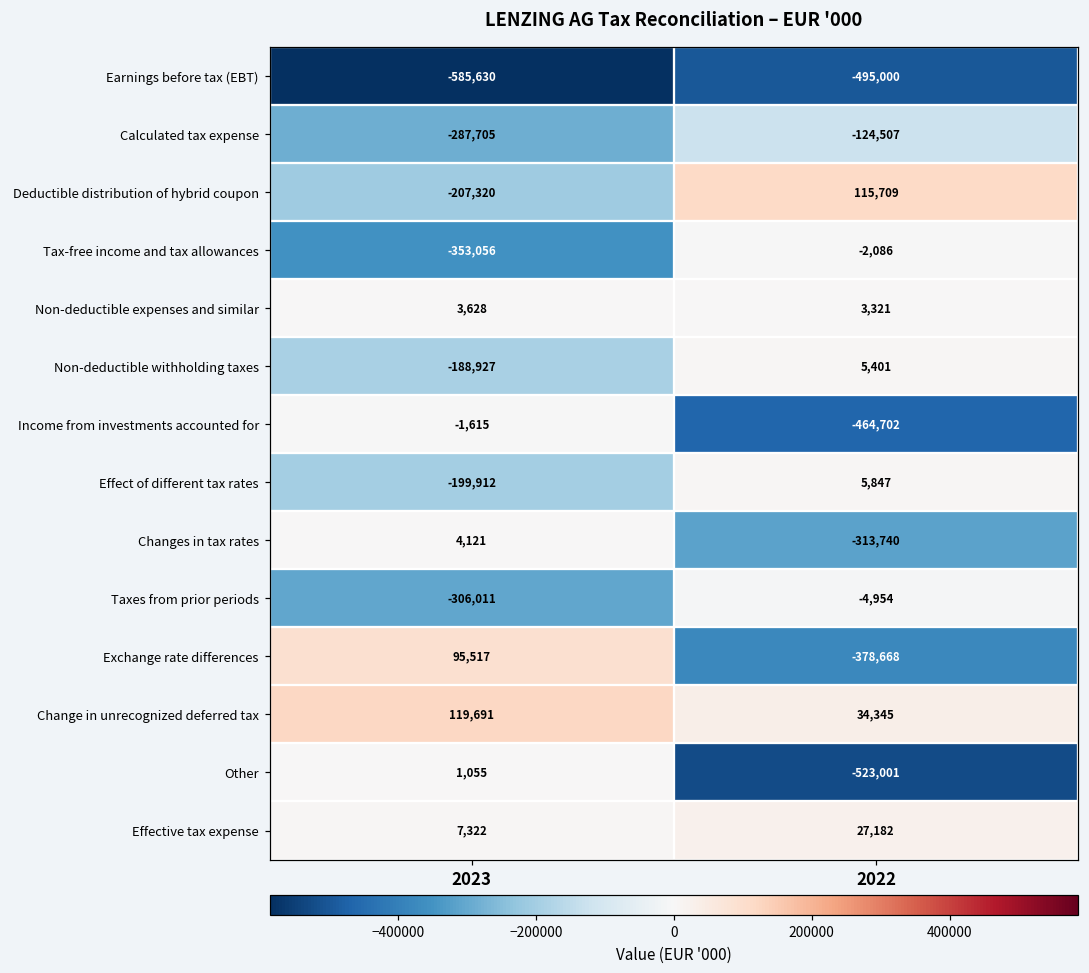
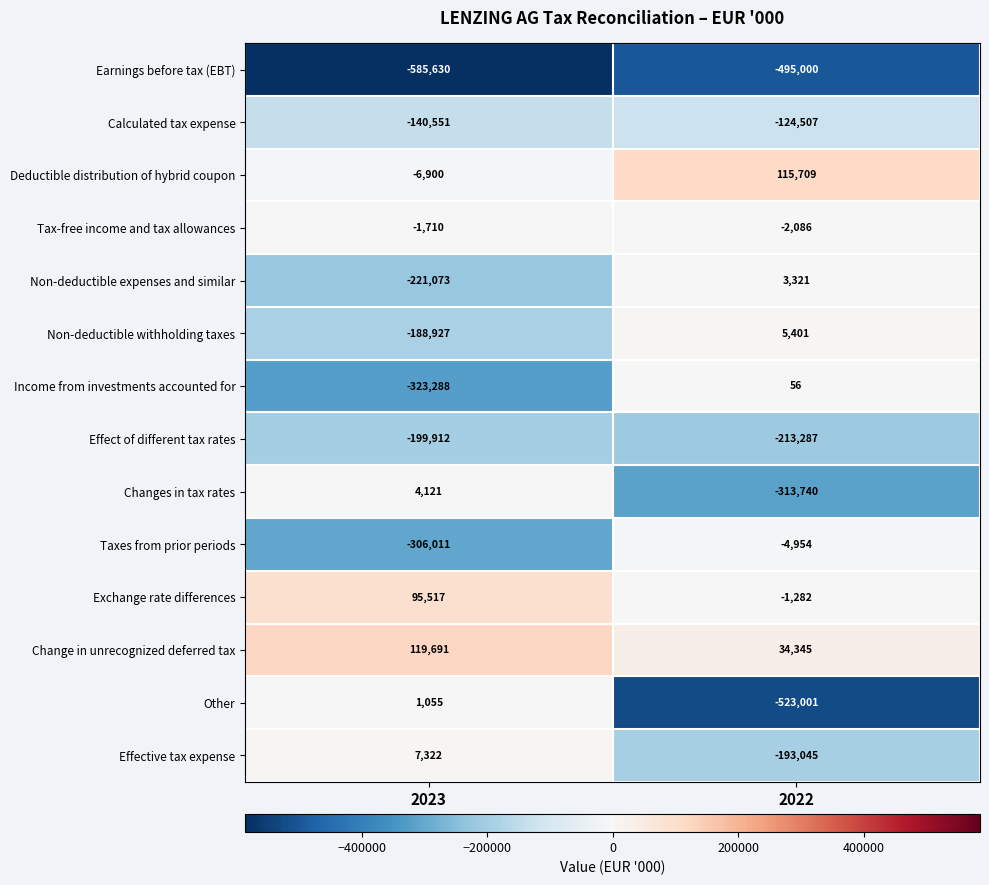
Calculated tax expense, 2023: -287,705 -> -140,551
Deductible distribution of hybrid coupon, 2023: -207,320 -> -6,900
Tax-free income and tax allowances, 2023: -353,056 -> -1,710
Non-deductible expenses and similar, 2023: 3,628 -> -221,073
Income from investments accounted for, 2023: -1,615 -> -323,288
Income from investments accounted for, 2022: -464,702 -> 56
Effect of different tax rates, 2022: 5,847 -> -213,287
Exchange rate differences, 2022: -378,668 -> -1,282
Effective tax expense, 2022: 27,182 -> -193,045
